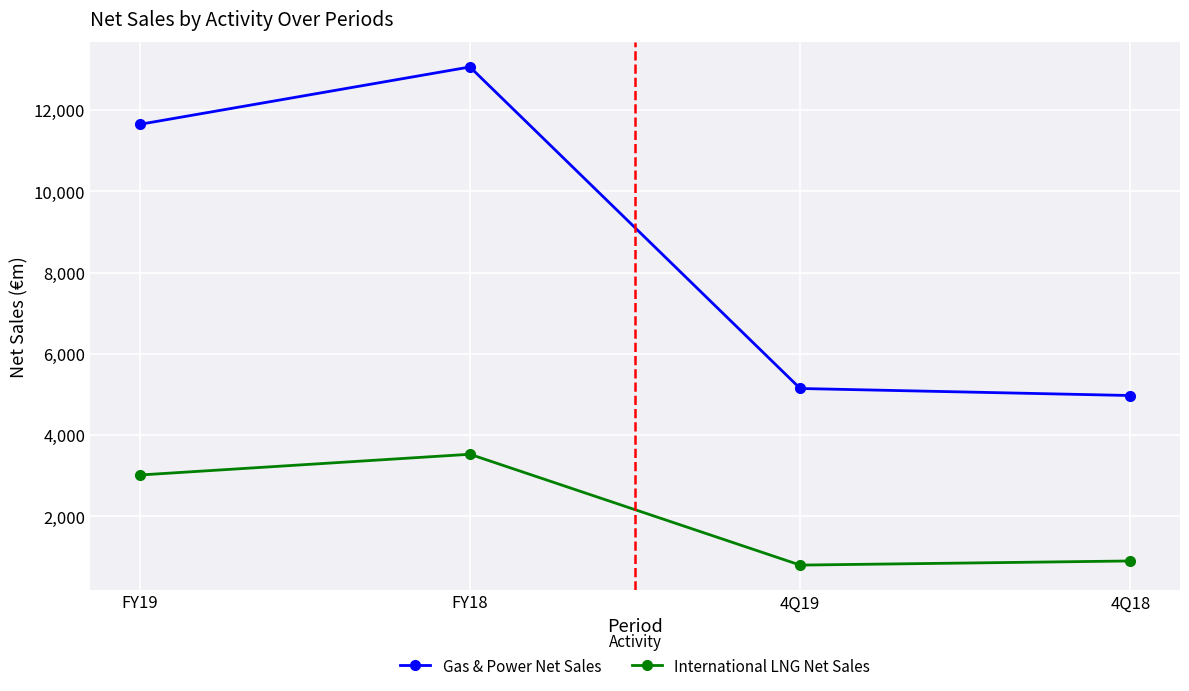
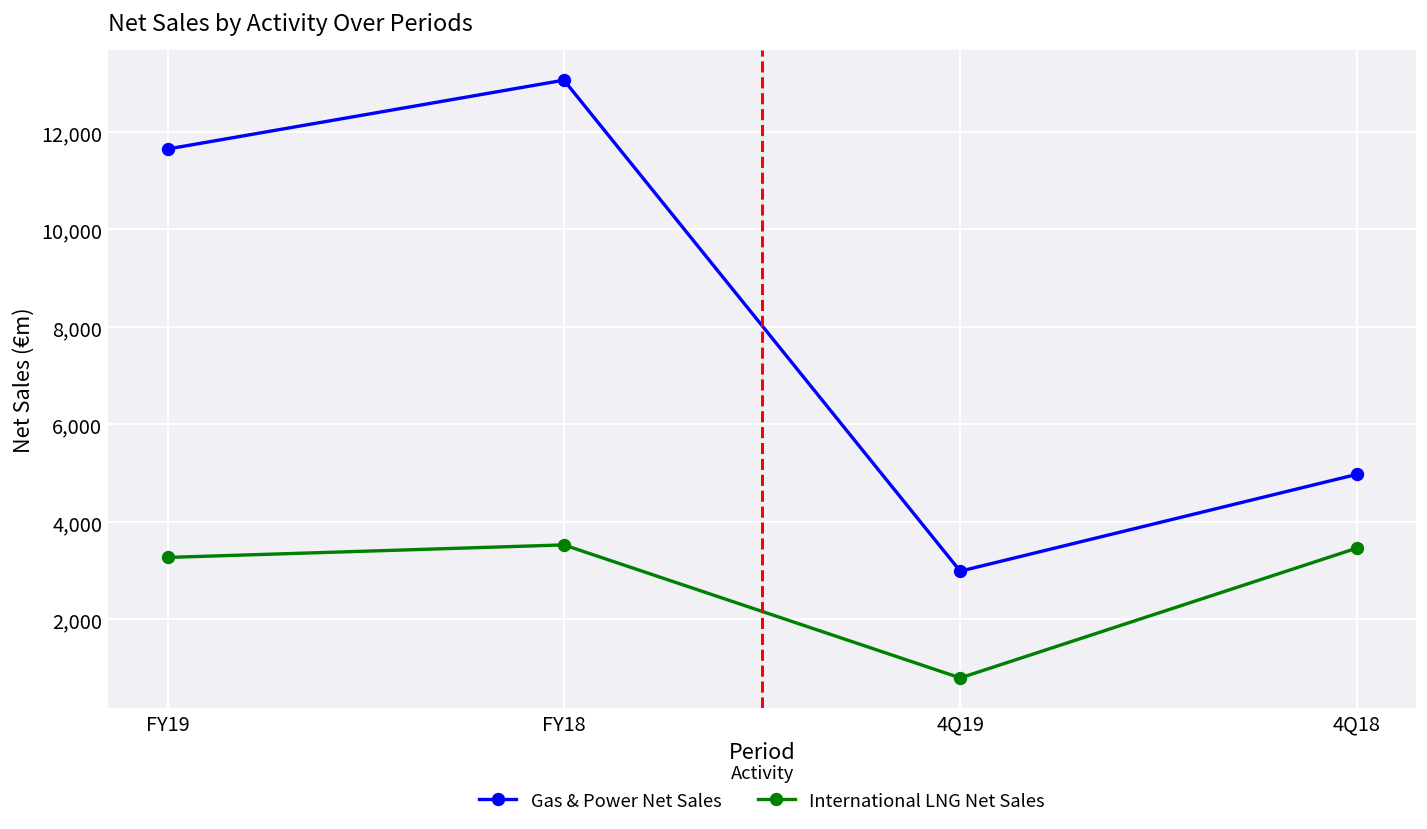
International LNG Net Sales, FY19: 3,000 -> 3,300
Gas & Power Net Sales, 4Q19: 5,100 -> 3,000
International LNG Net Sales, 4Q18: 900 -> 3,500
